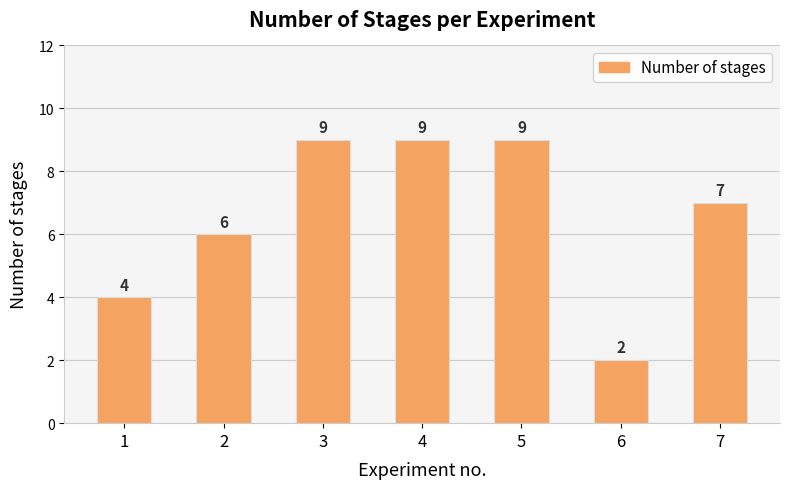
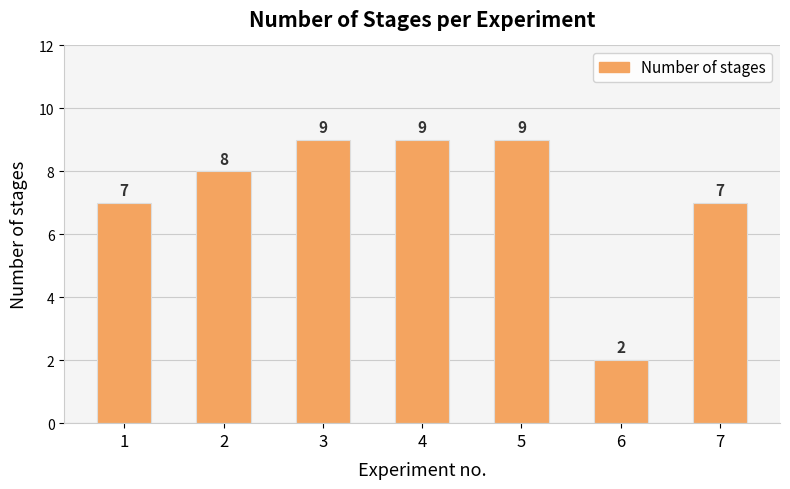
1: 4 -> 7
2: 6 -> 8
